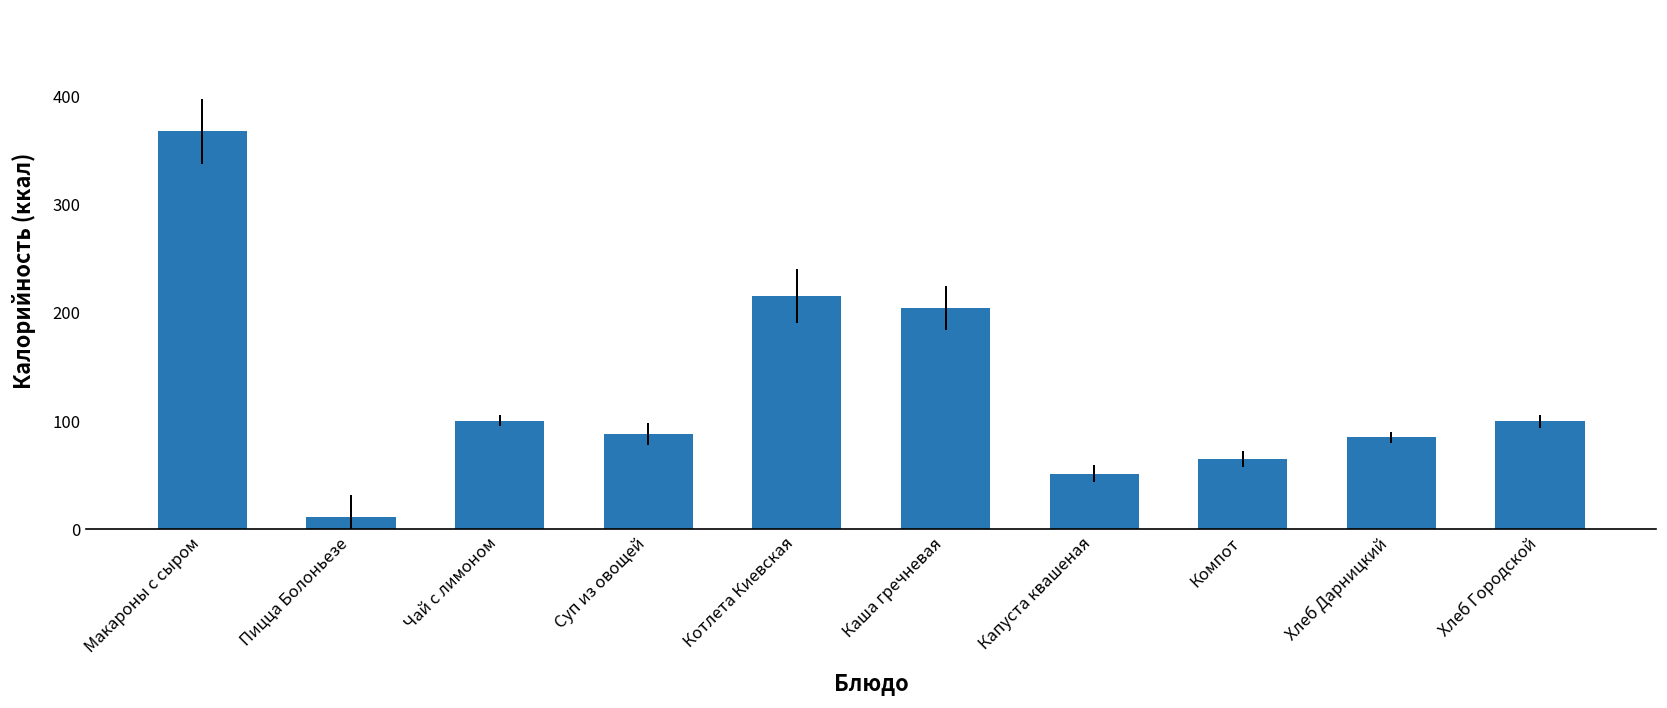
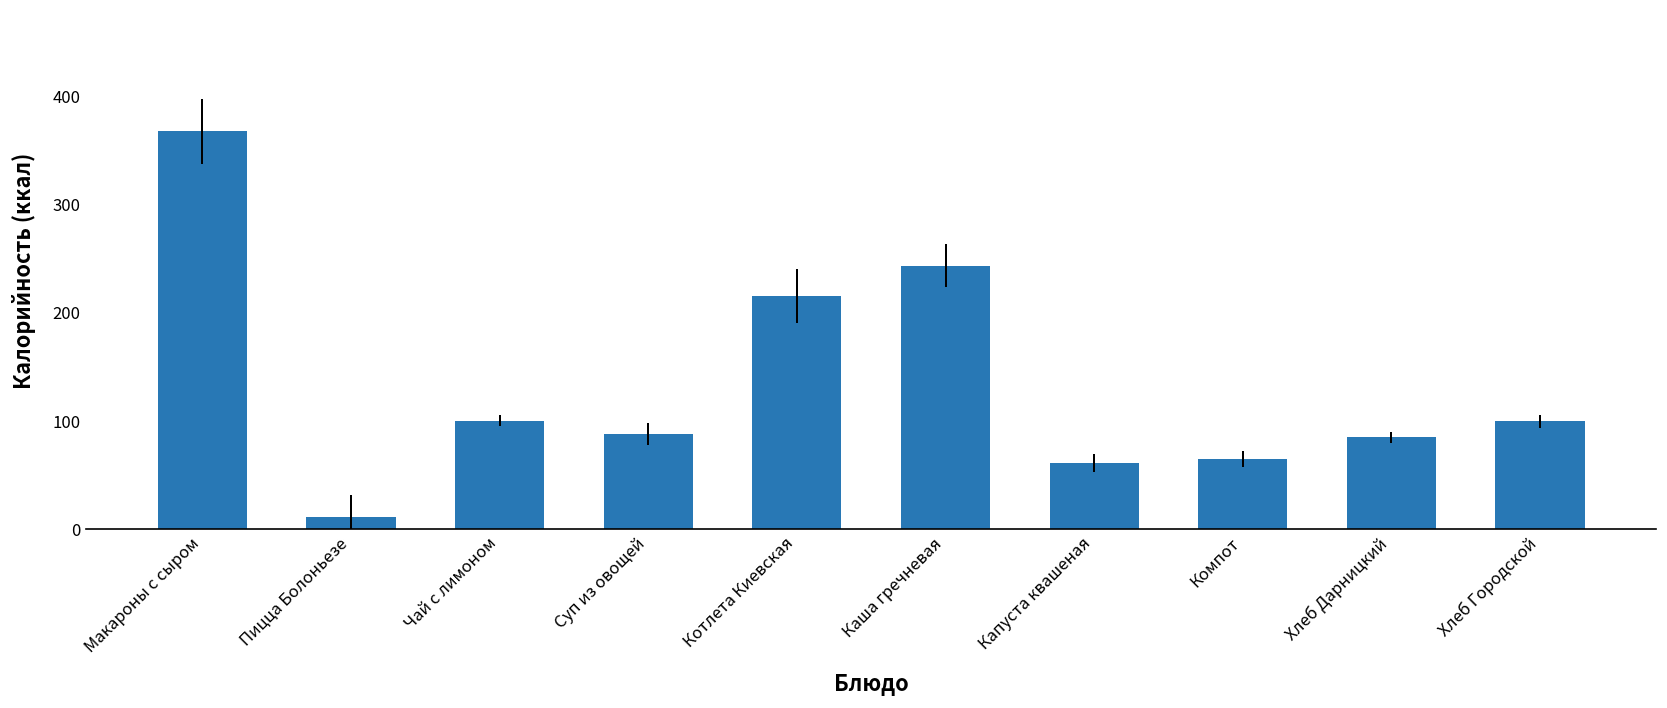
Каша гречневая: 200 -> 240
Капуста квашеная: 50 -> 60
